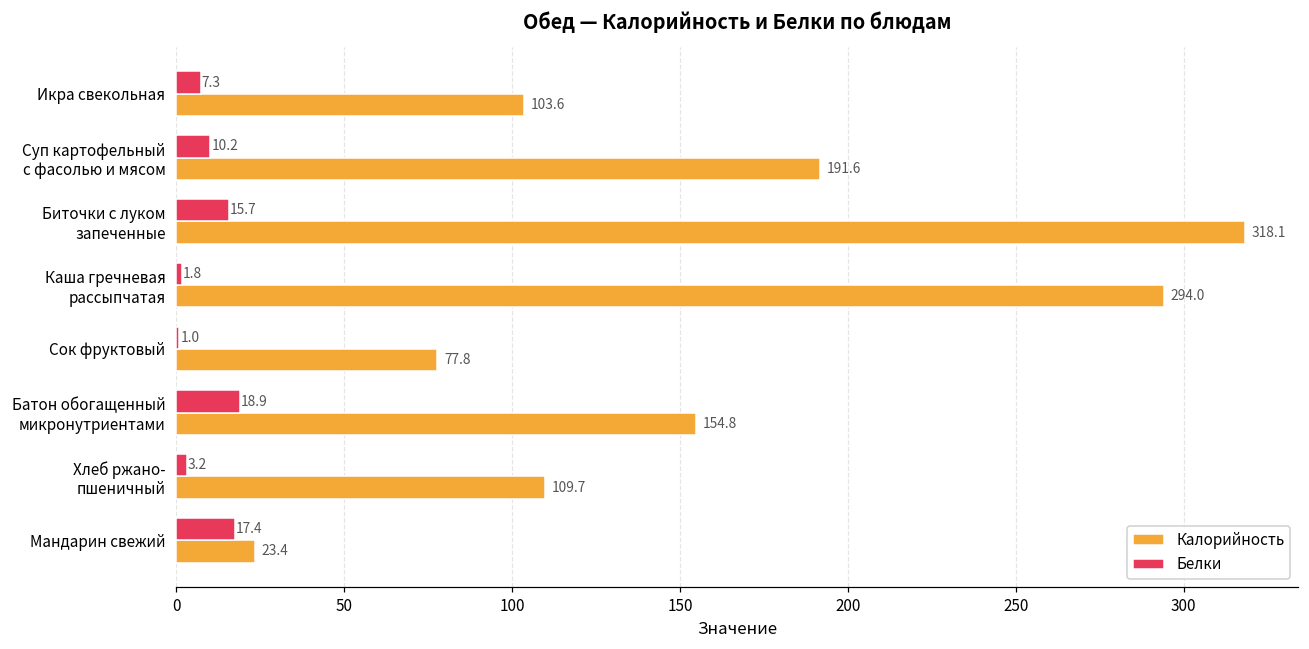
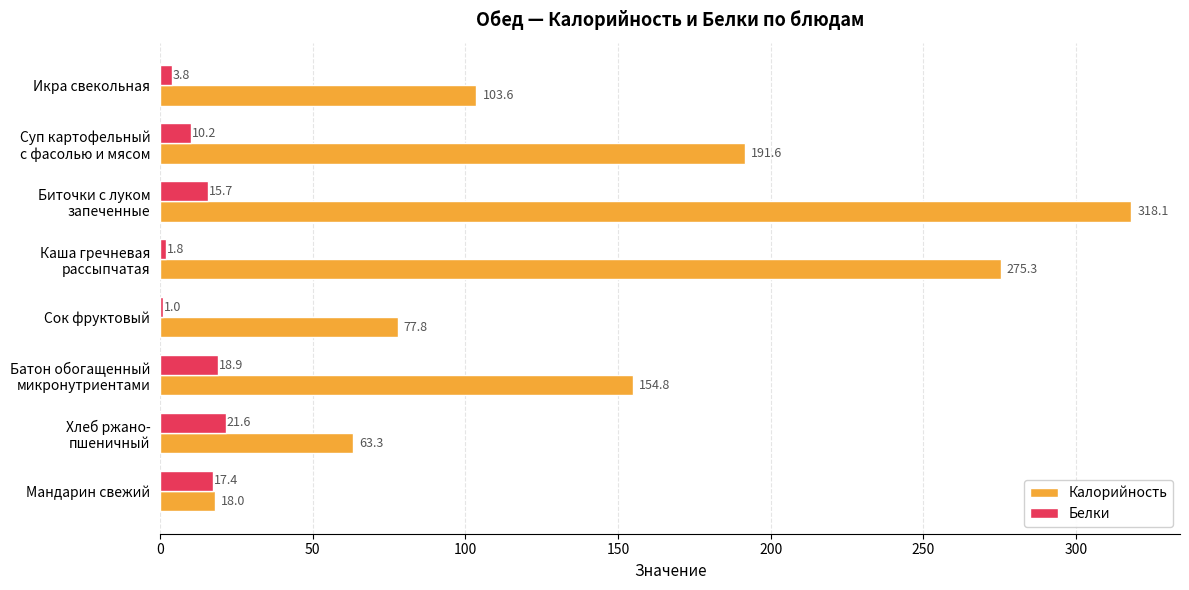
Белки, Икра свекольная: 7.3 -> 3.8
Калорийность, Каша гречневая рассыпчатая: 294.0 -> 275.3
Белки, Хлеб ржано- пшеничный: 3.2 -> 21.6
Калорийность, Хлеб ржано- пшеничный: 109.7 -> 63.3
Калорийность, Мандарин свежий: 23.4 -> 18.0
